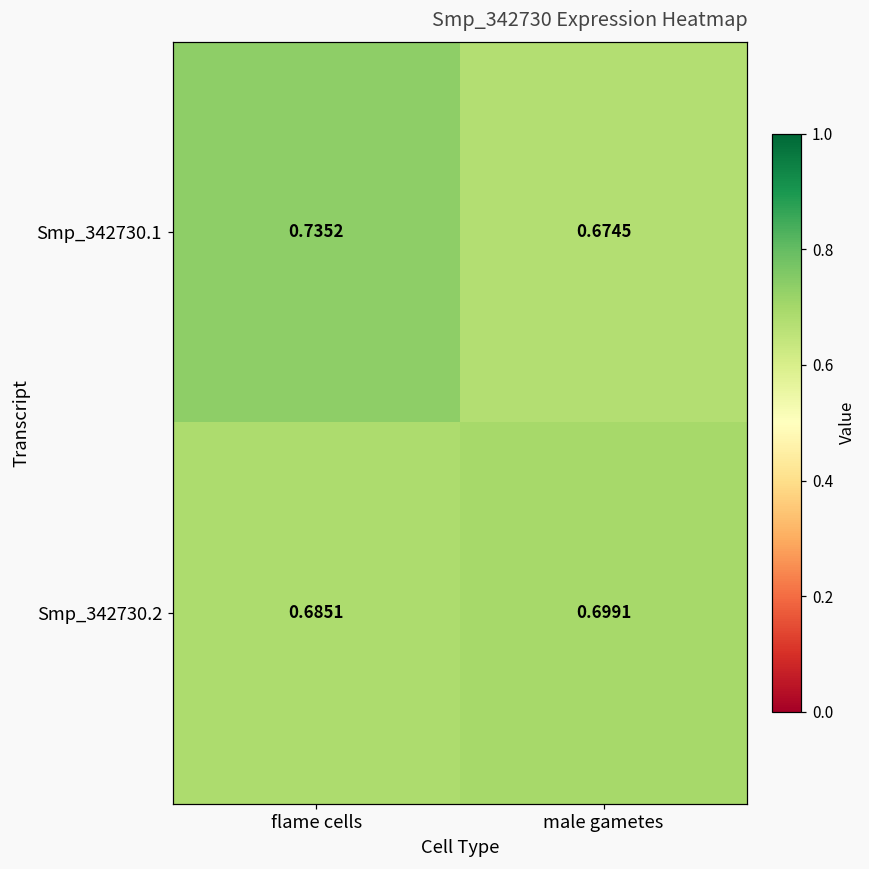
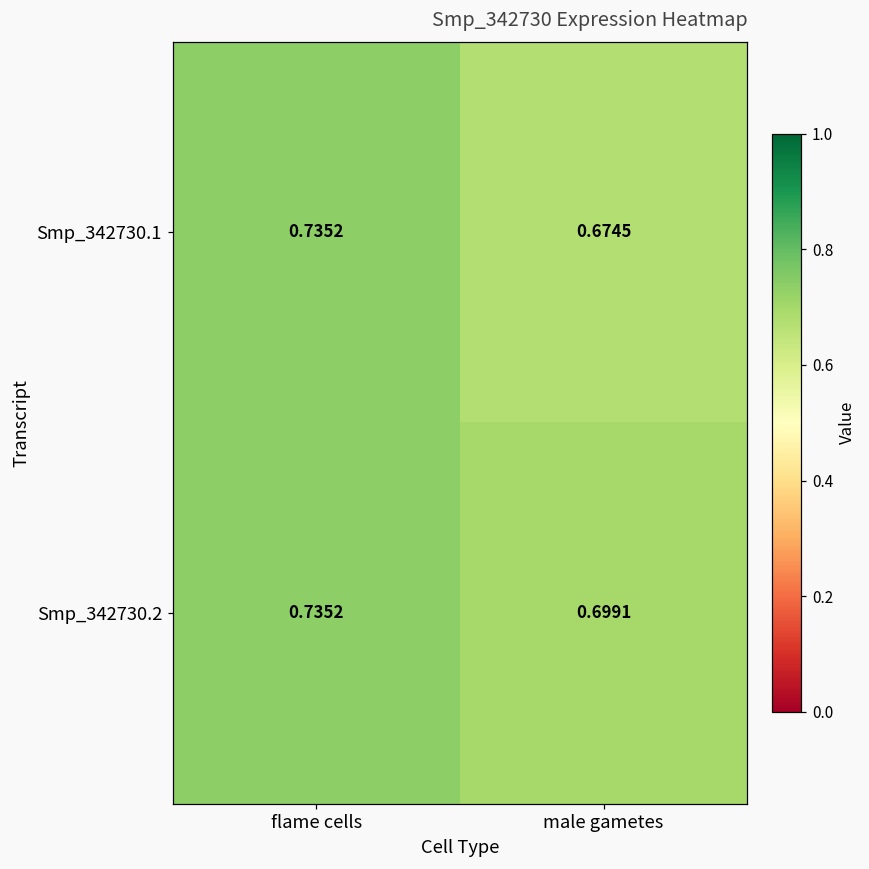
Smp_342730.2, flame cells: 0.6851 -> 0.7352
